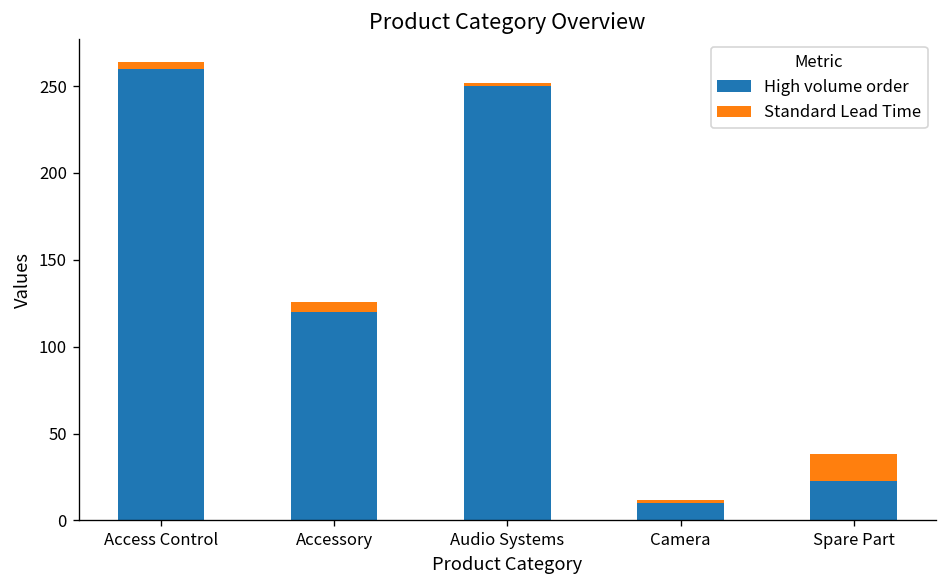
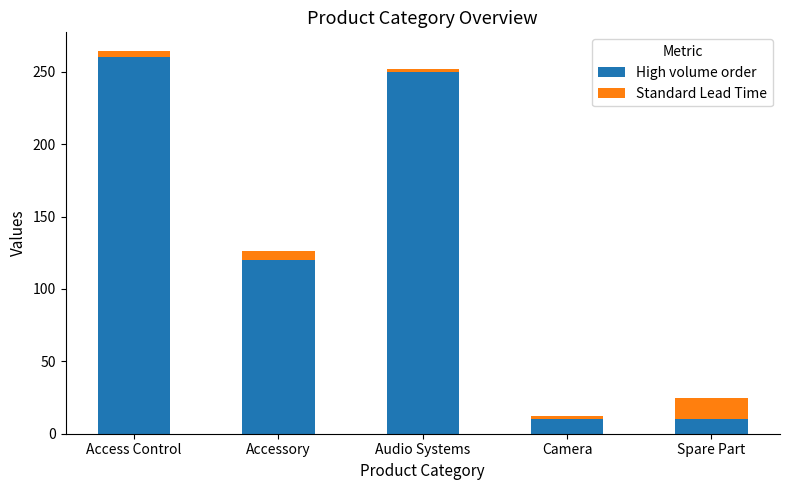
High volume order, Spare Part: 23 -> 10
